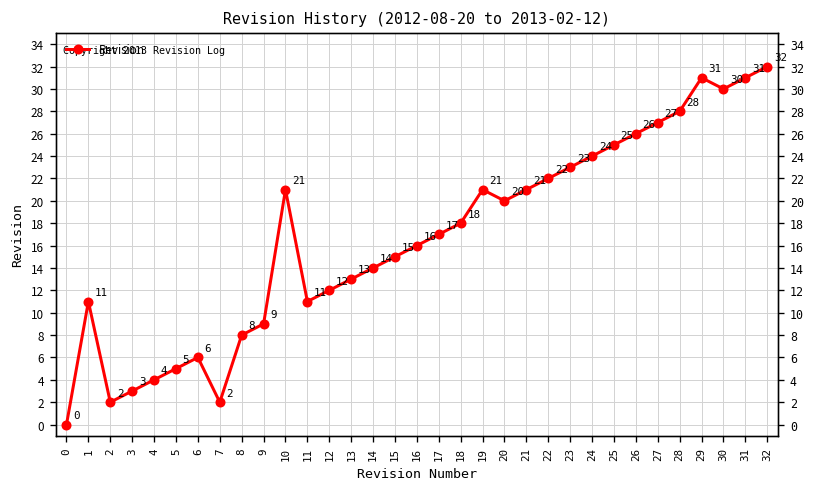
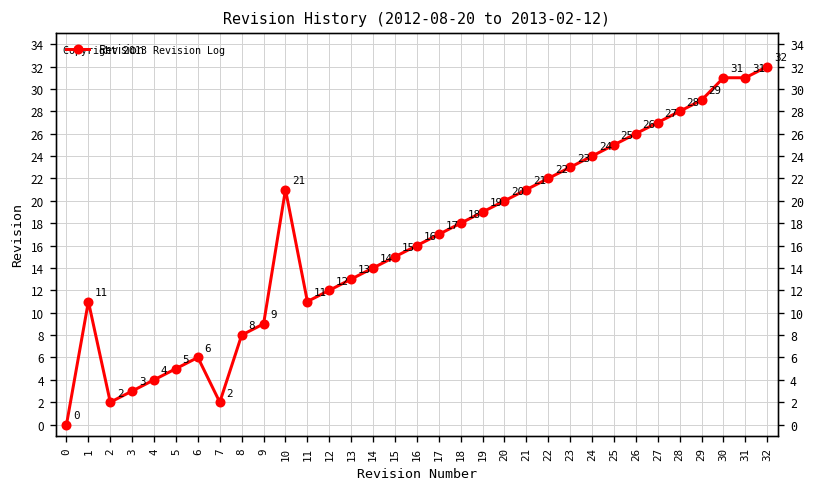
19: 21 -> 19
29: 31 -> 29
30: 30 -> 31
